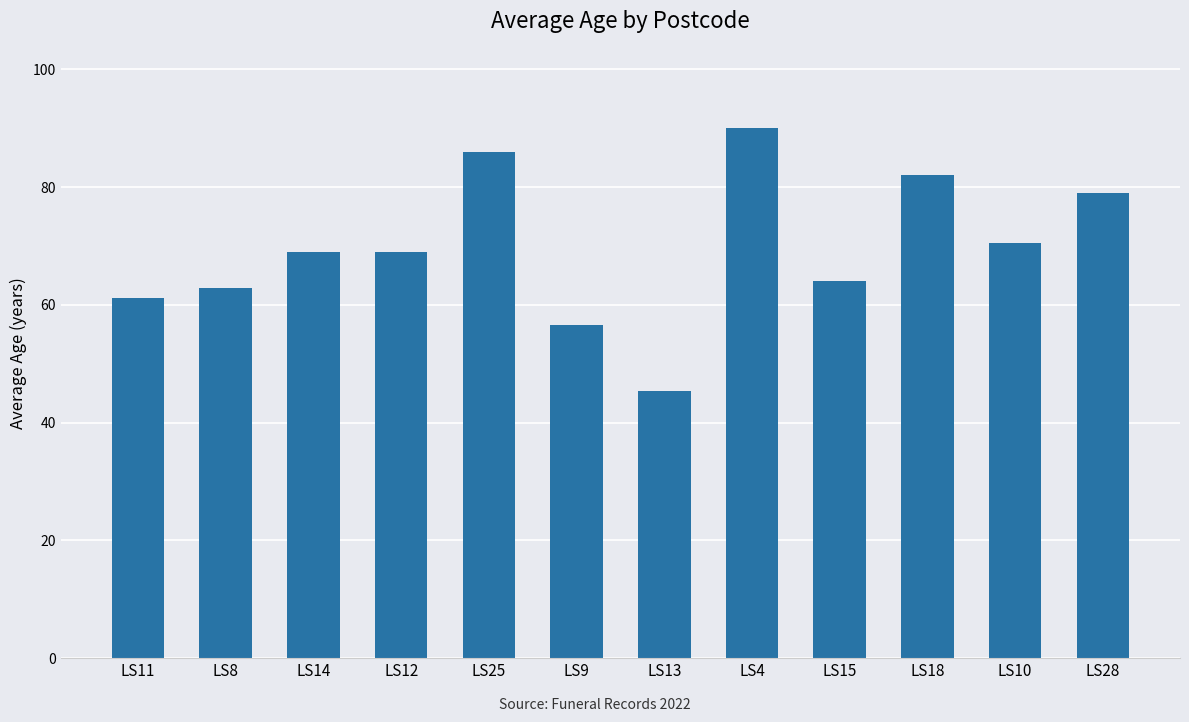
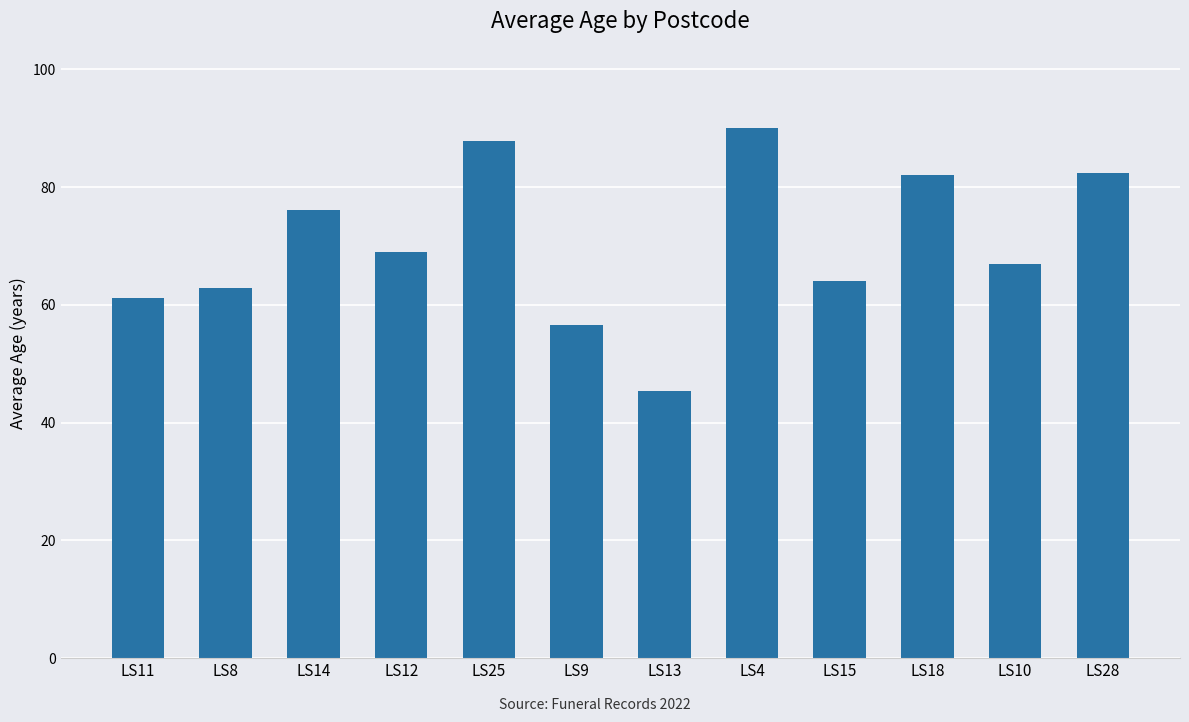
LS14: 69 -> 76
LS25: 86 -> 88
LS10: 71 -> 67
LS28: 79 -> 82
